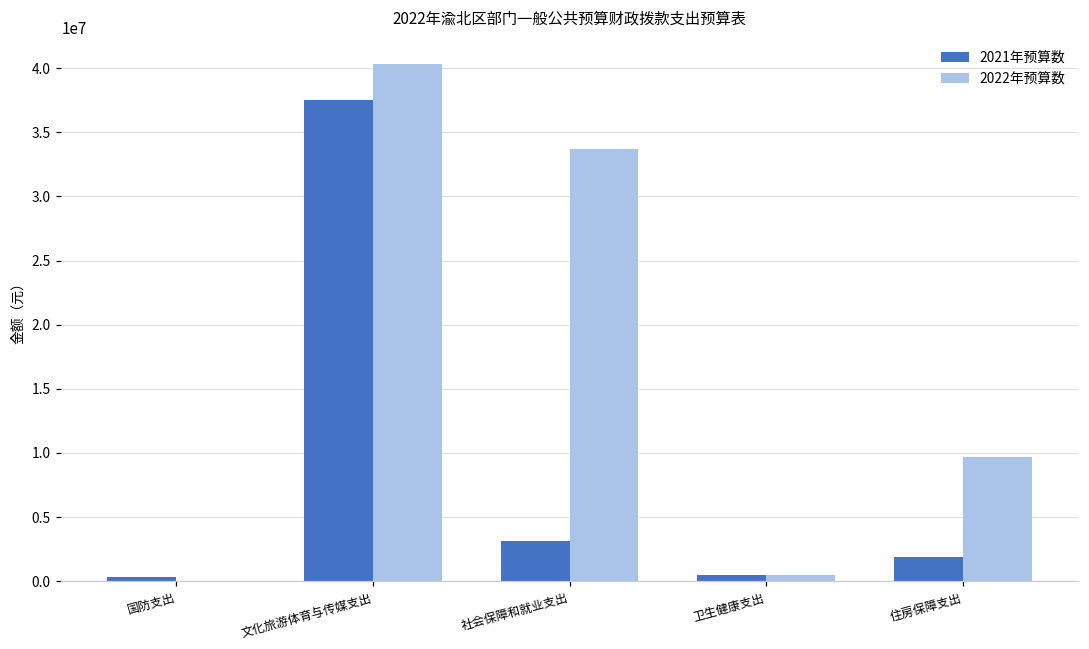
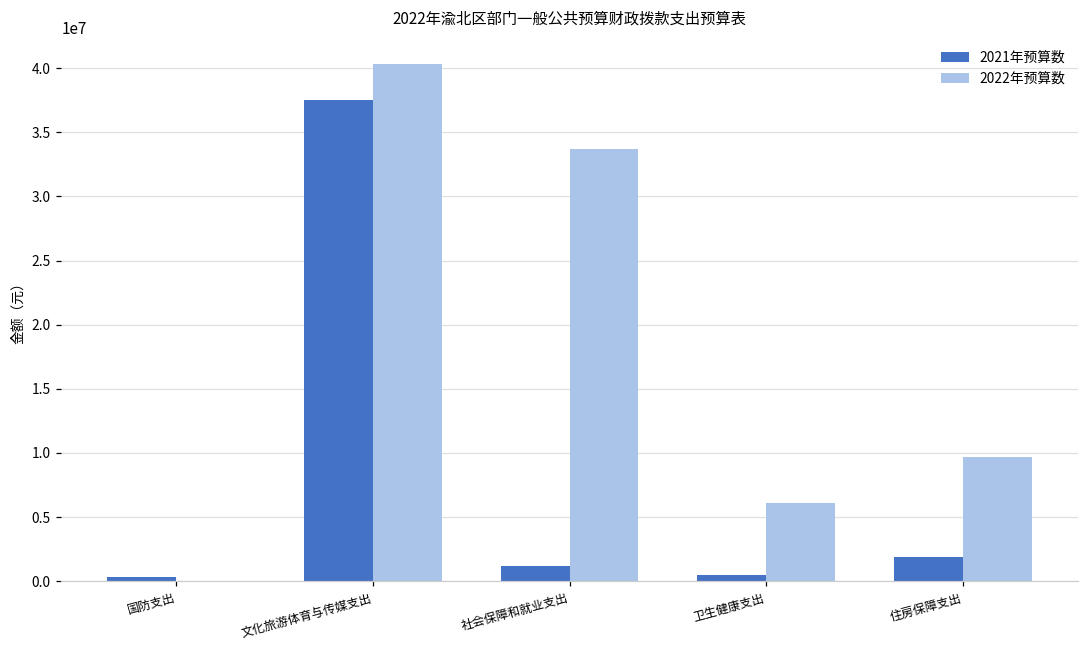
2021年预算数, 社会保障和就业支出: 3100000 -> 1200000
2022年预算数, 卫生健康支出: 500000 -> 6100000
